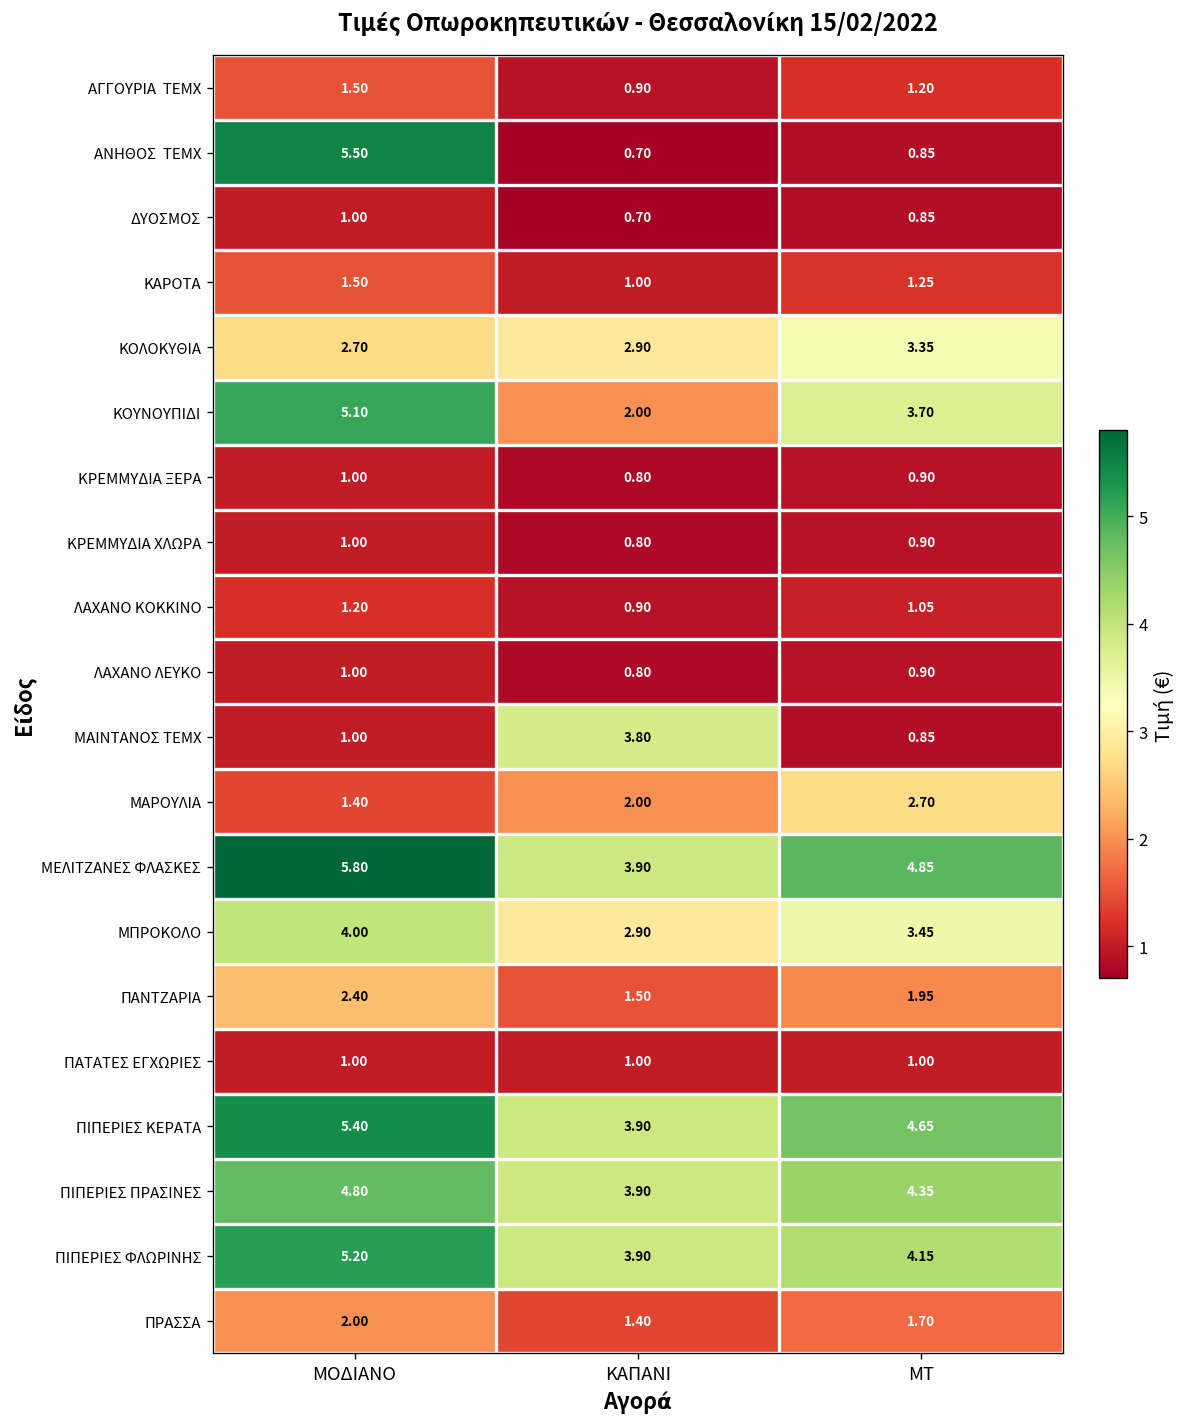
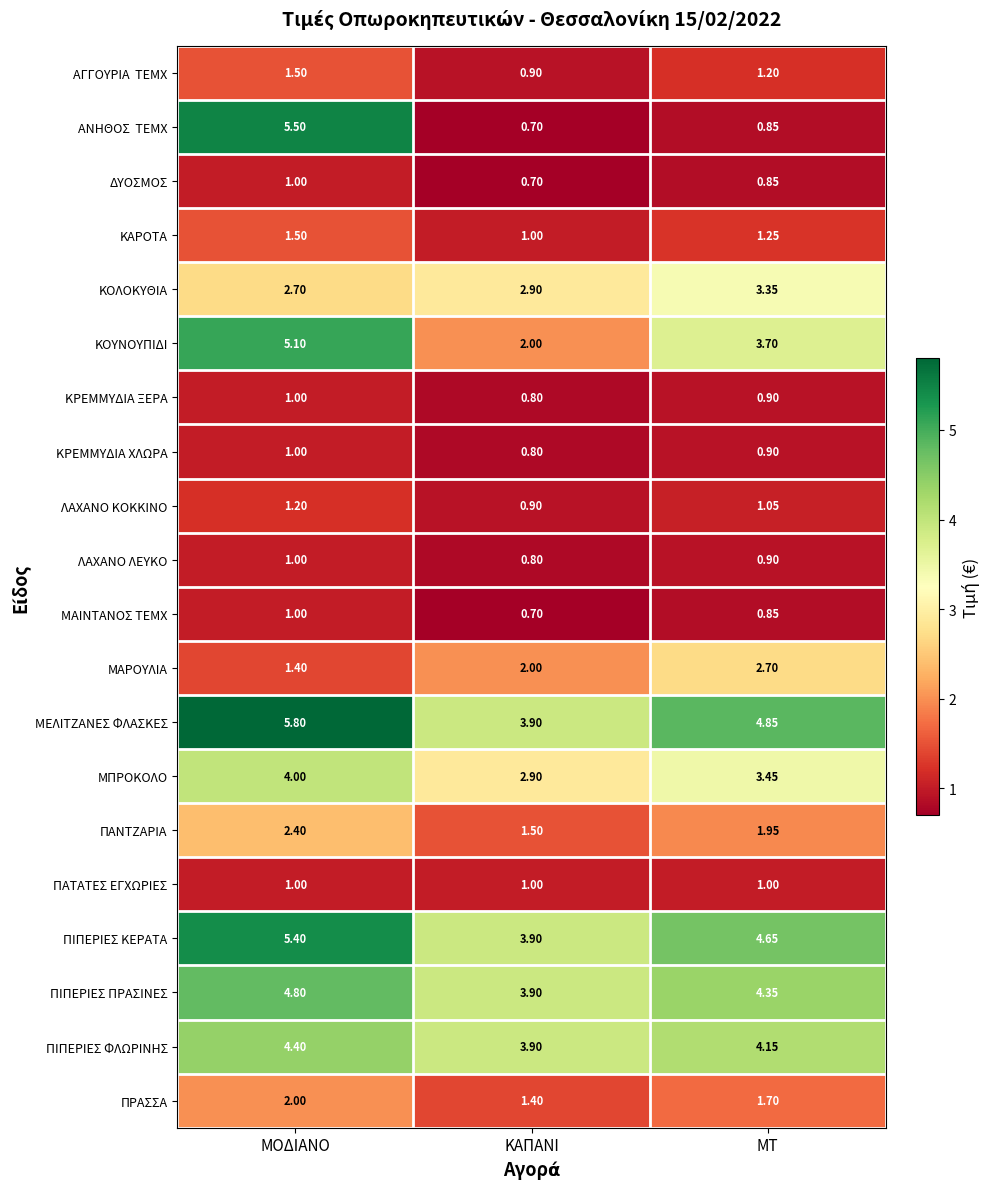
ΜΑΙΝΤΑΝΟΣ ΤΕΜΧ, ΚΑΠΑΝΙ: 3.80 -> 0.70
ΠΙΠΕΡΙΕΣ ΦΛΩΡΙΝΗΣ, ΜΟΔΙΑΝΟ: 5.20 -> 4.40
